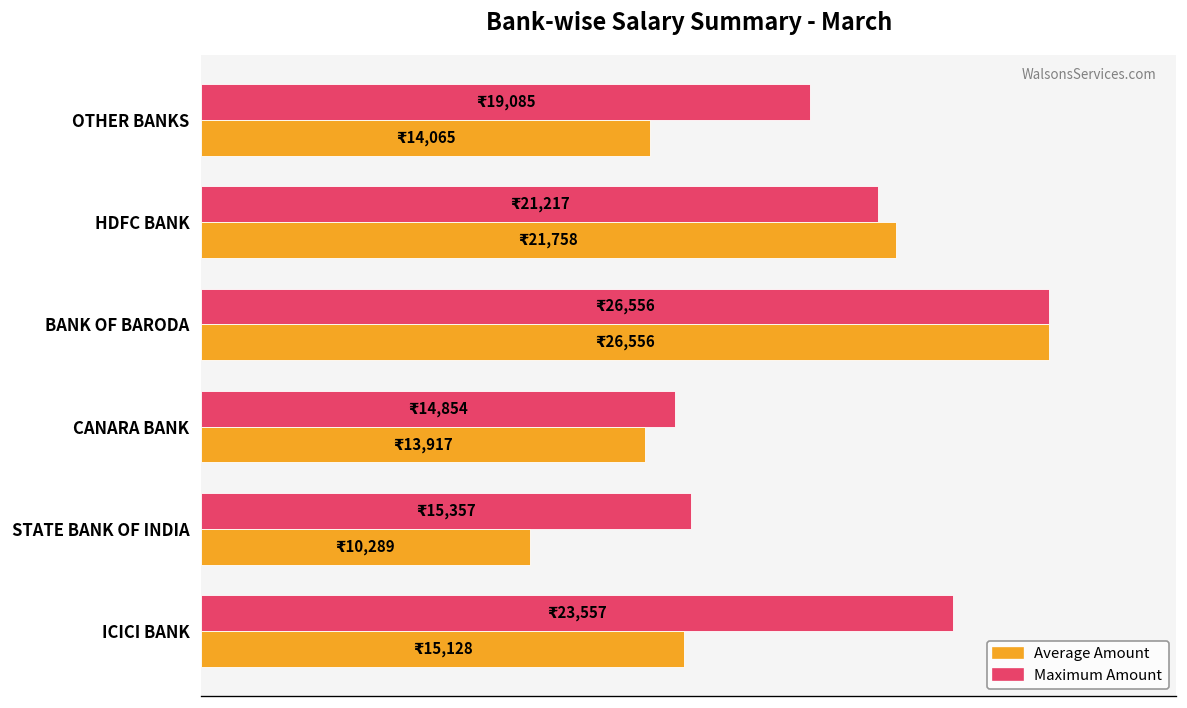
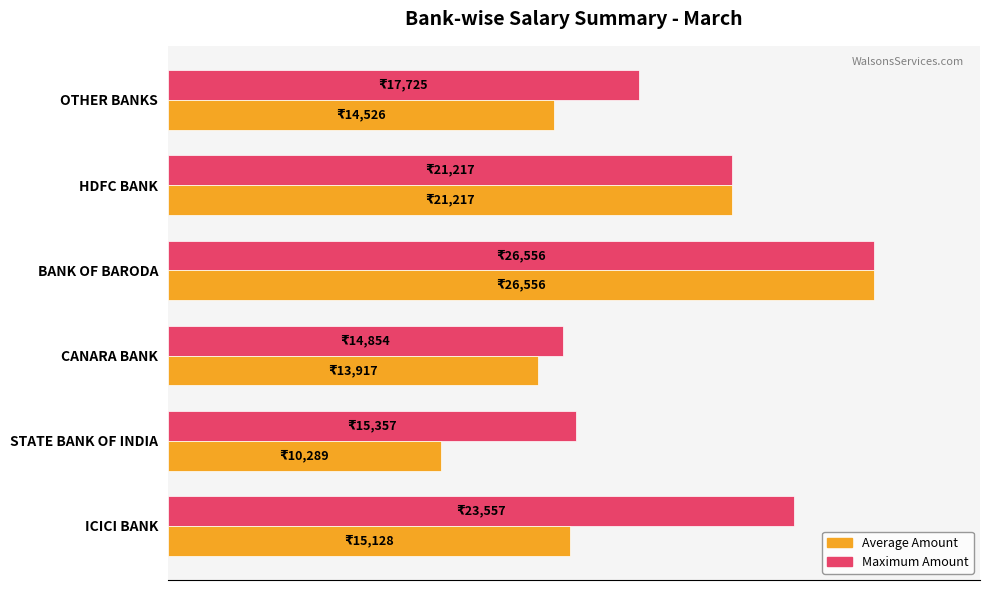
Maximum Amount, OTHER BANKS: 19,085 -> 17,725
Average Amount, OTHER BANKS: 14,065 -> 14,526
Average Amount, HDFC BANK: 21,758 -> 21,217
